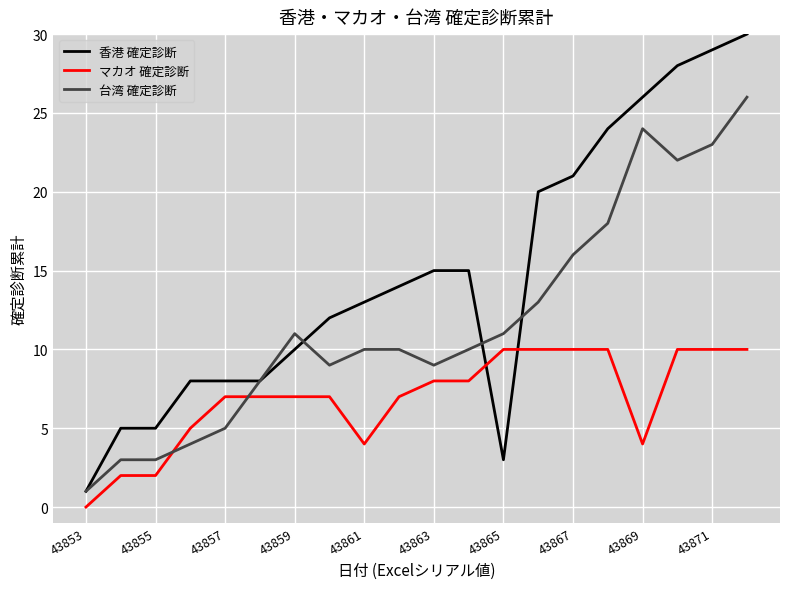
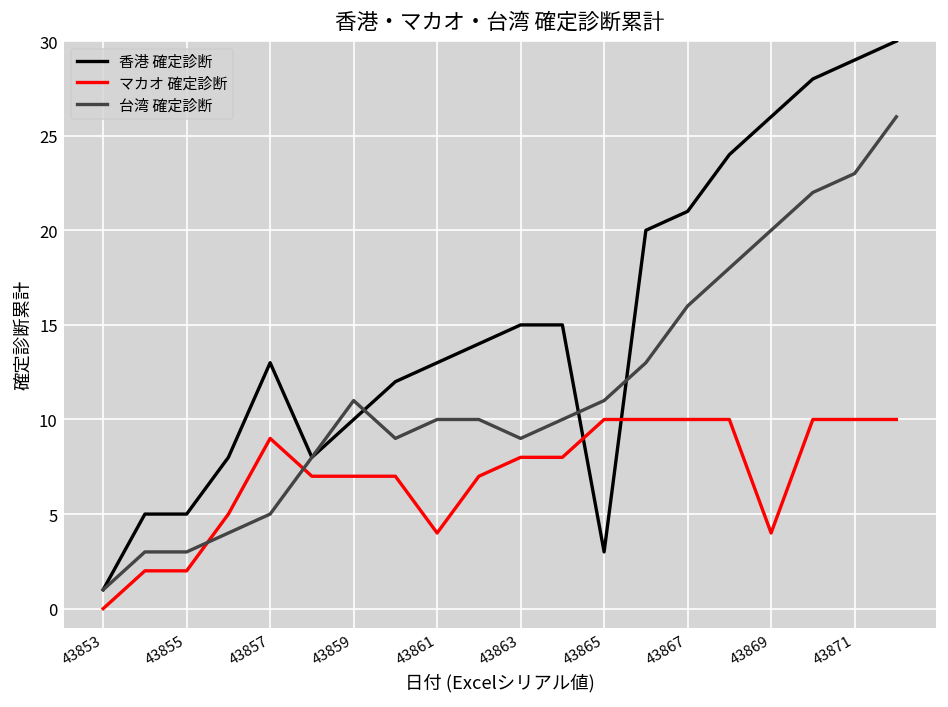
香港 確定診断, 43857: 8 -> 13
マカオ 確定診断, 43857: 7 -> 9
台湾 確定診断, 43869: 24 -> 20
